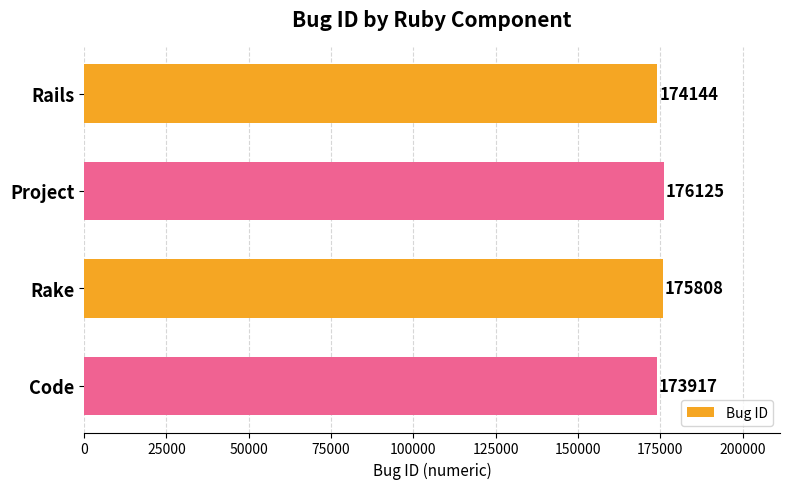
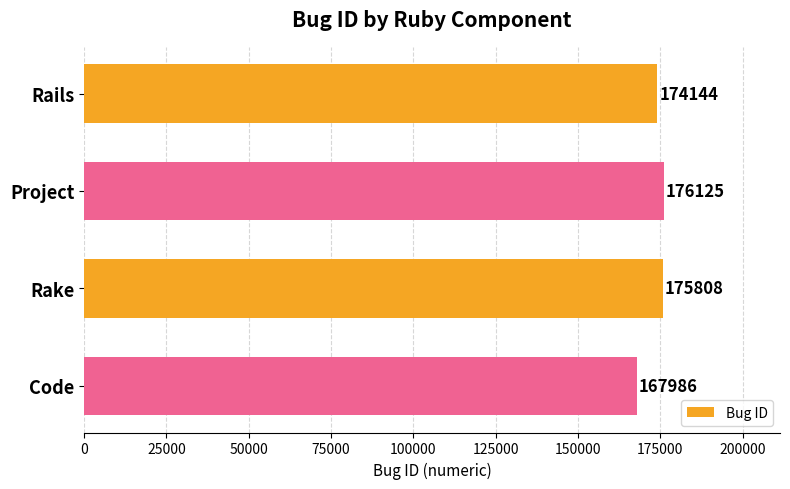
Code: 173917 -> 167986
